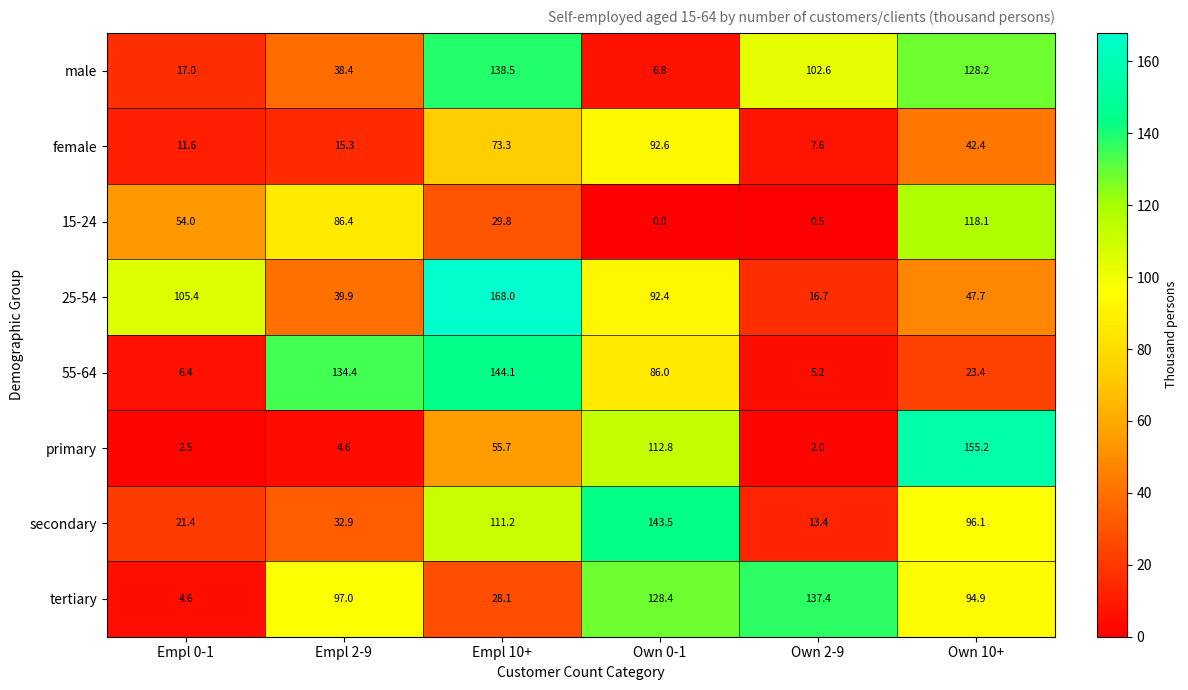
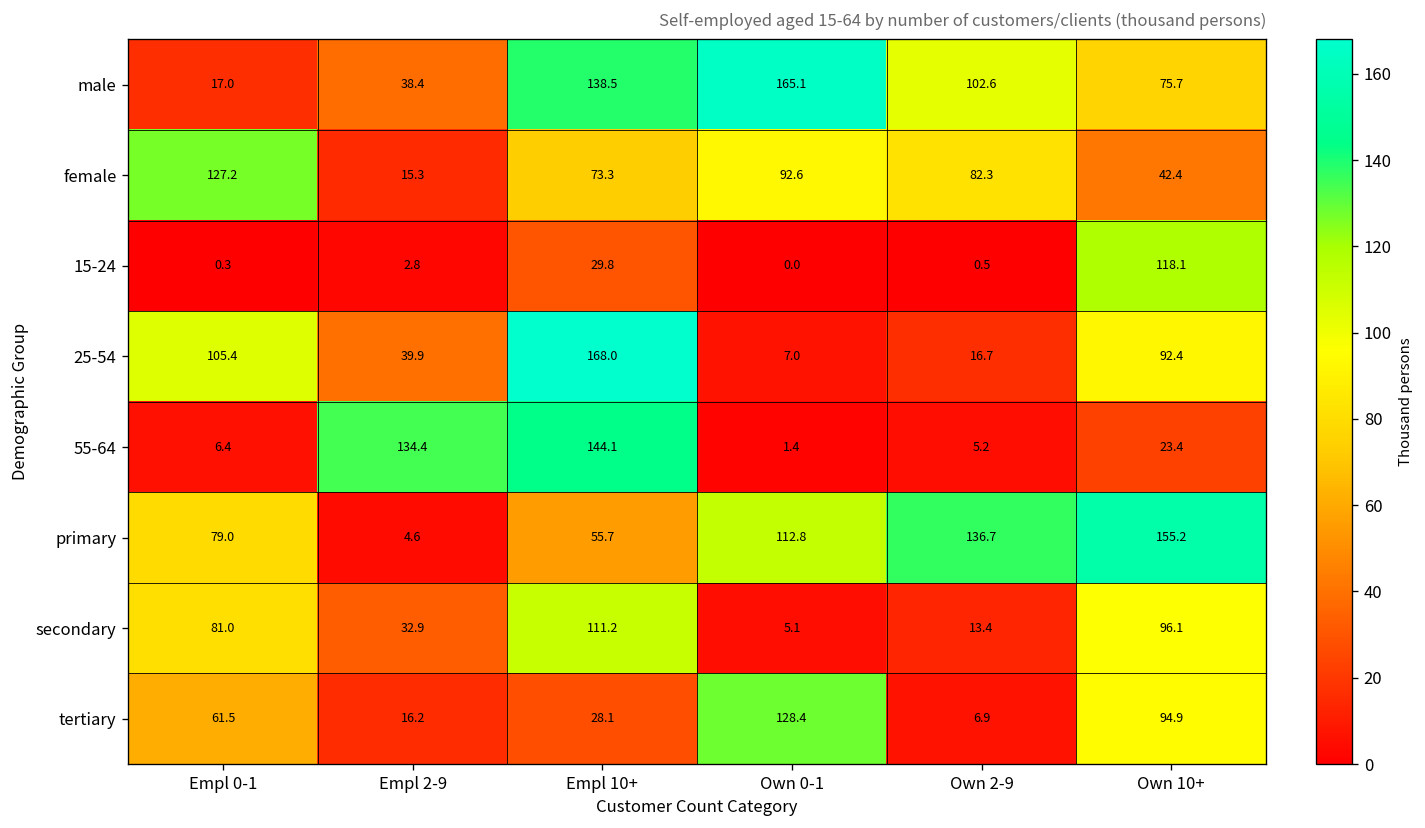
male, Own 0-1: 6.8 -> 165.1
male, Own 10+: 128.2 -> 75.7
female, Empl 0-1: 11.6 -> 127.2
female, Own 2-9: 7.6 -> 82.3
15-24, Empl 0-1: 54.0 -> 0.3
15-24, Empl 2-9: 86.4 -> 2.8
25-54, Own 0-1: 92.4 -> 7.0
25-54, Own 10+: 47.7 -> 92.4
55-64, Own 0-1: 86.0 -> 1.4
primary, Empl 0-1: 2.5 -> 79.0
primary, Own 2-9: 2.0 -> 136.7
secondary, Empl 0-1: 21.4 -> 81.0
secondary, Own 0-1: 143.5 -> 5.1
tertiary, Empl 0-1: 4.6 -> 61.5
tertiary, Empl 2-9: 97.0 -> 16.2
tertiary, Own 2-9: 137.4 -> 6.9
